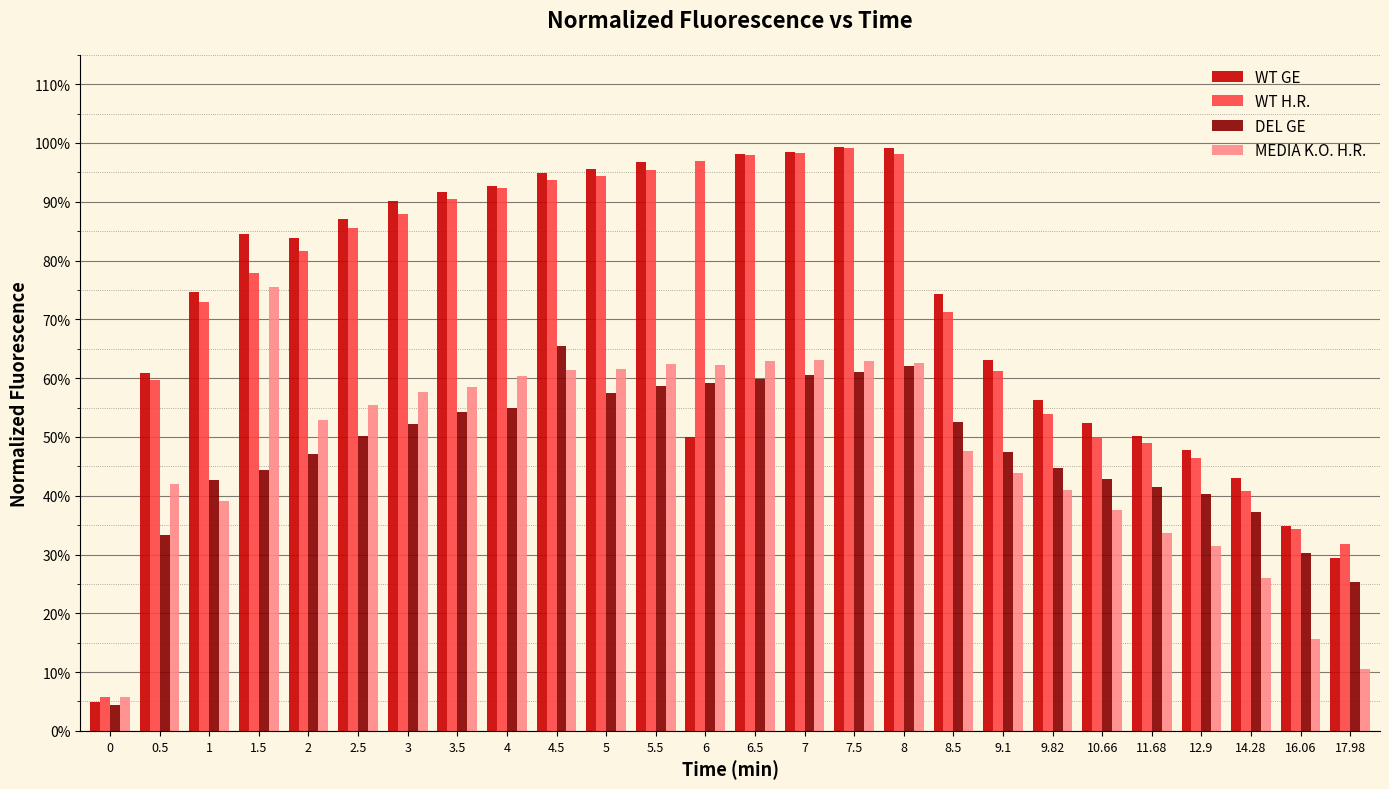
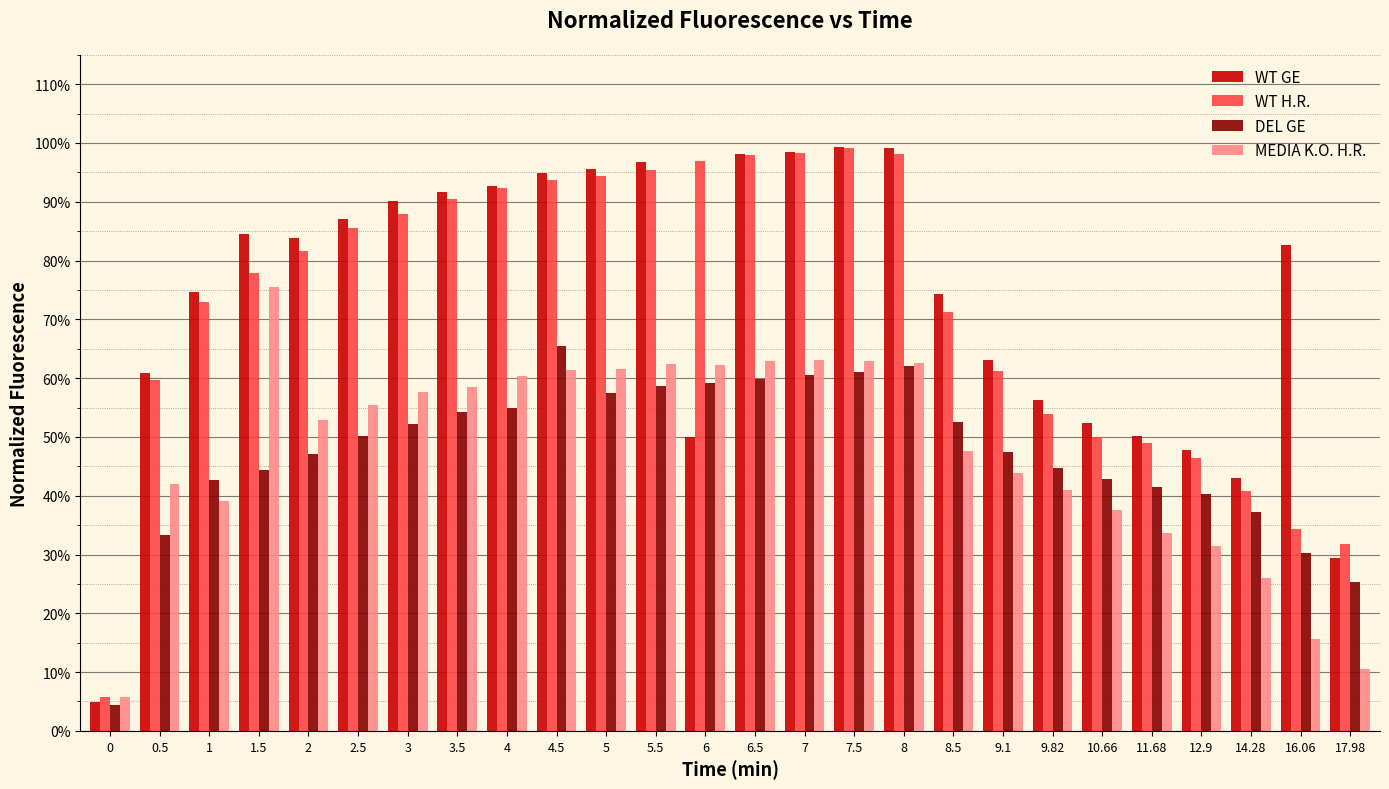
WT GE, 16.06: 35% -> 83%
